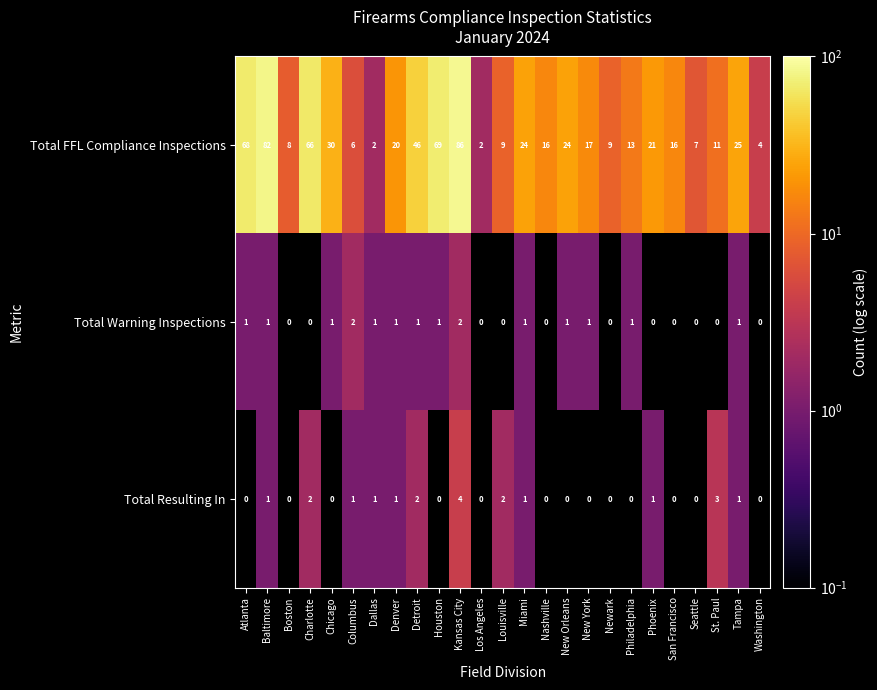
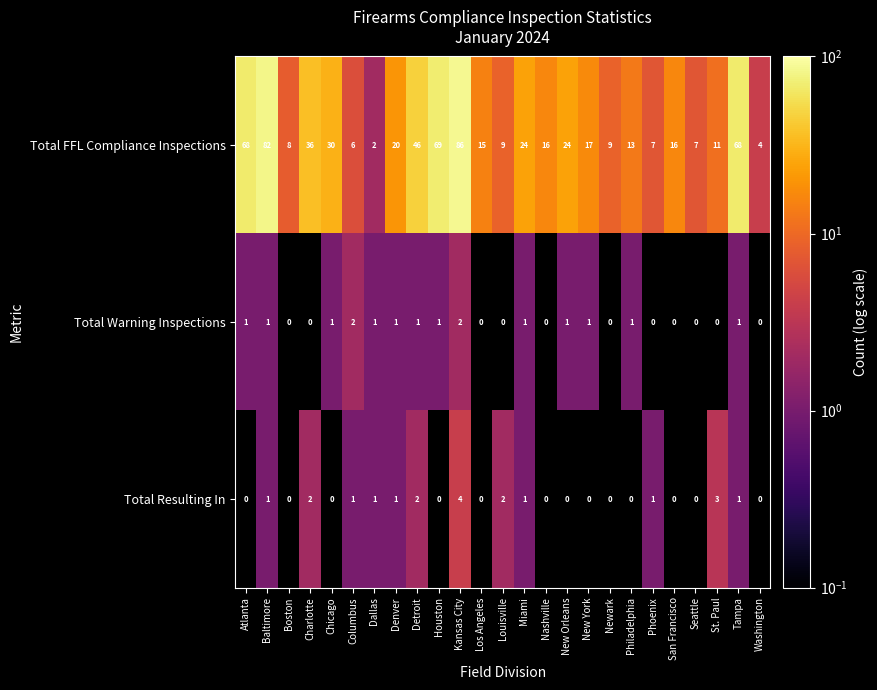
Total FFL Compliance Inspections, Charlotte: 66 -> 36
Total FFL Compliance Inspections, Los Angeles: 2 -> 15
Total FFL Compliance Inspections, Phoenix: 21 -> 7
Total FFL Compliance Inspections, Tampa: 25 -> 68
